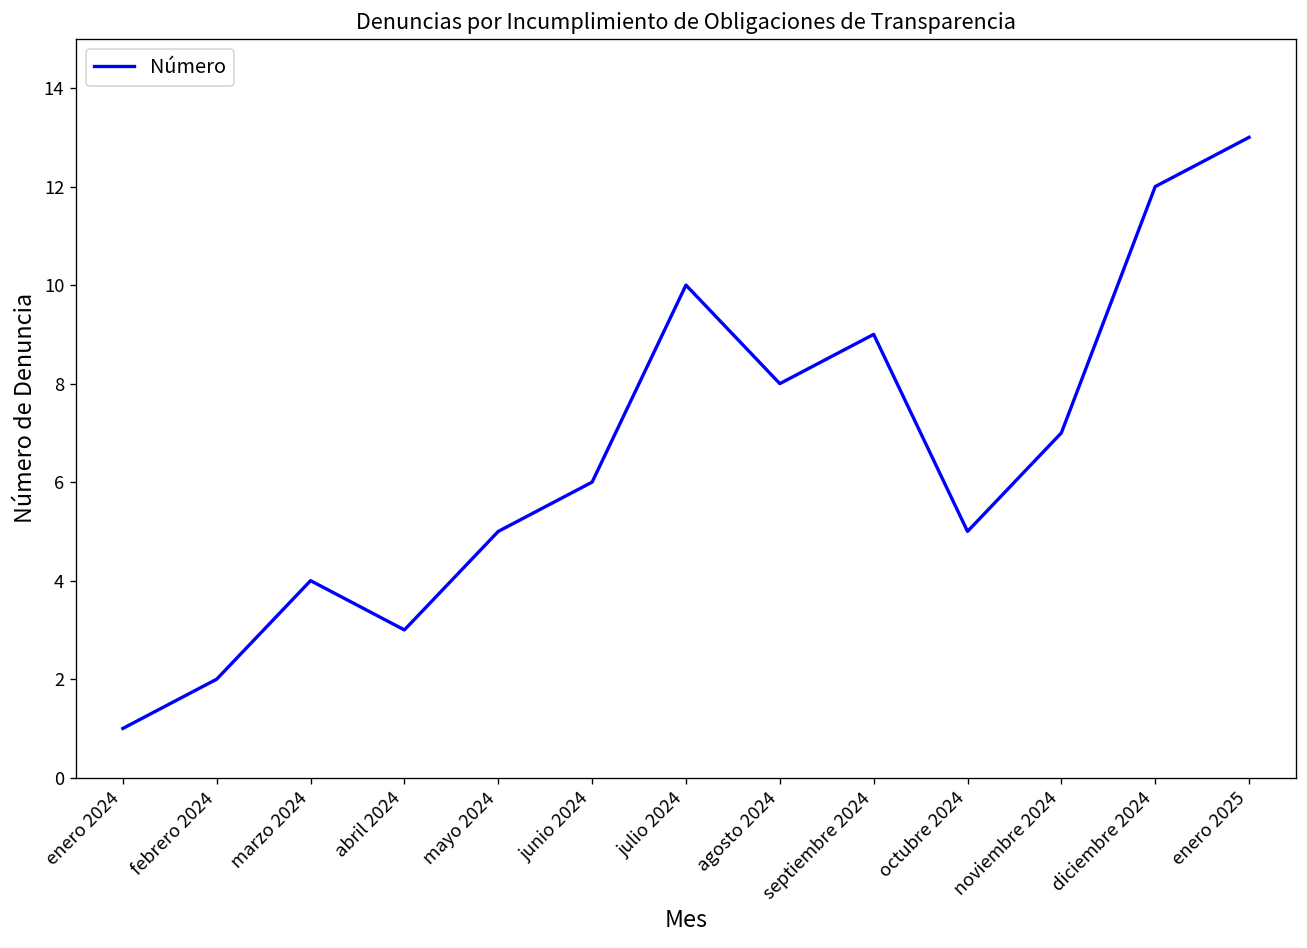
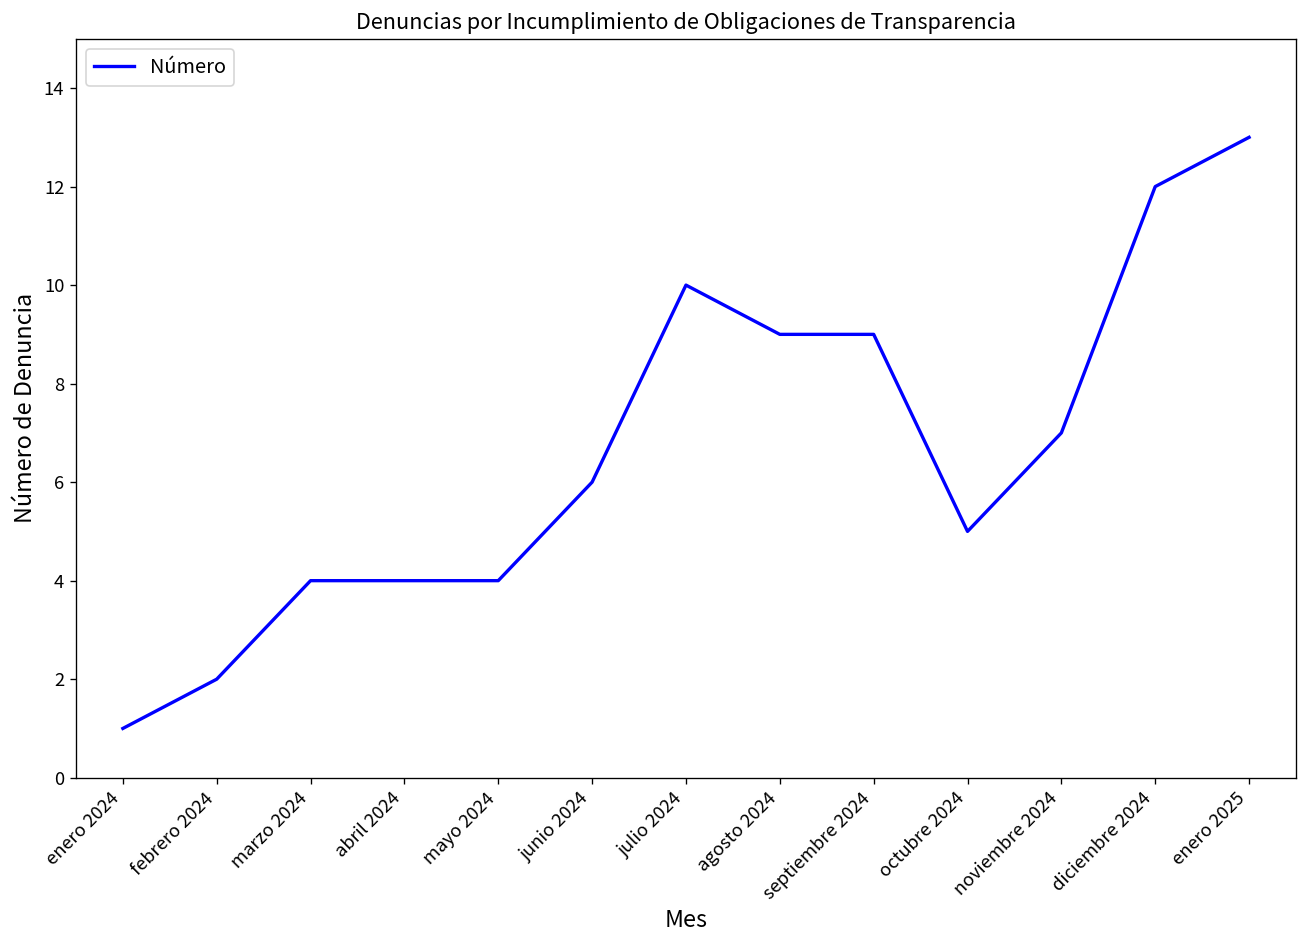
abril 2024: 3 -> 4
mayo 2024: 5 -> 4
agosto 2024: 8 -> 9
